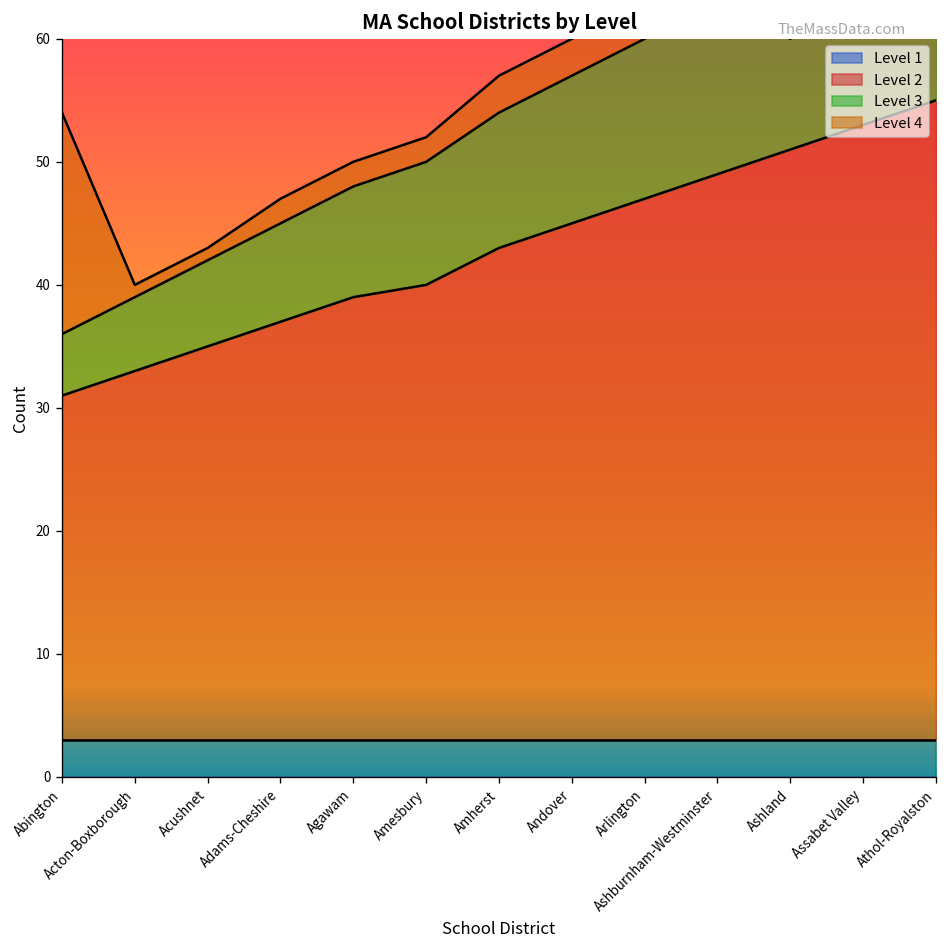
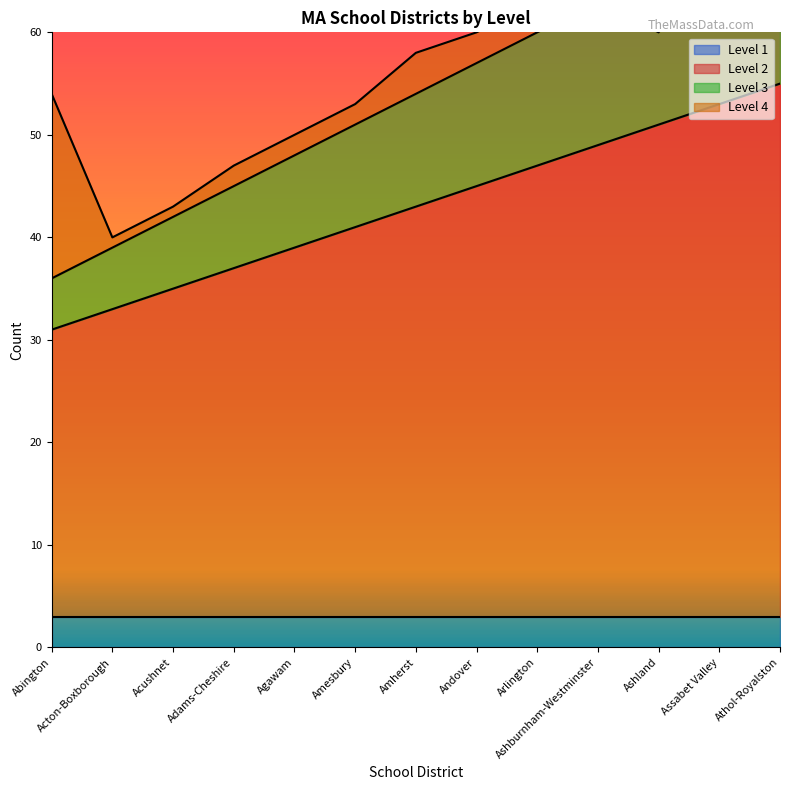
Level 2, Amesbury: 40.0 -> 41.0
Level 4, Amherst: 3 -> 4
